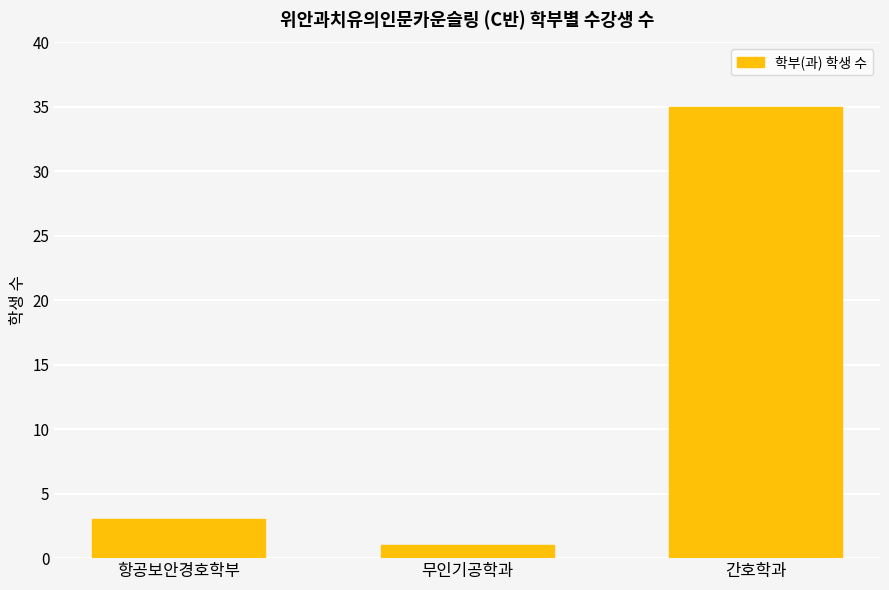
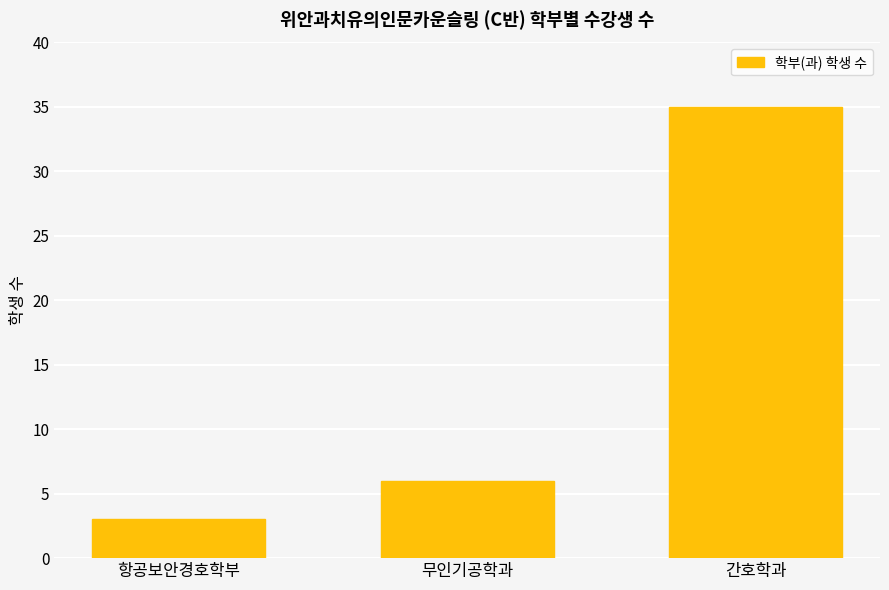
무인기공학과: 1 -> 6
